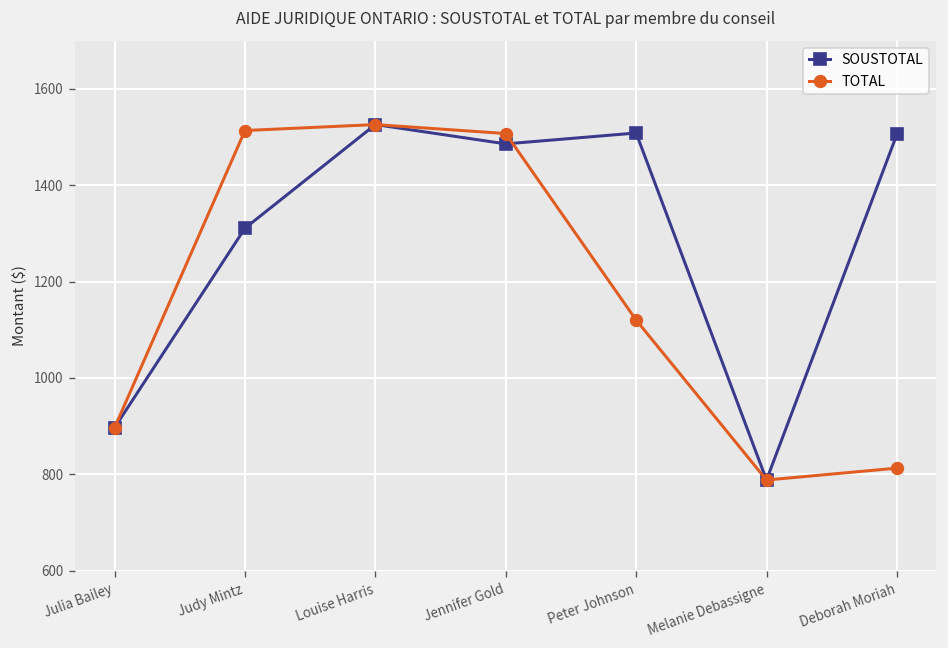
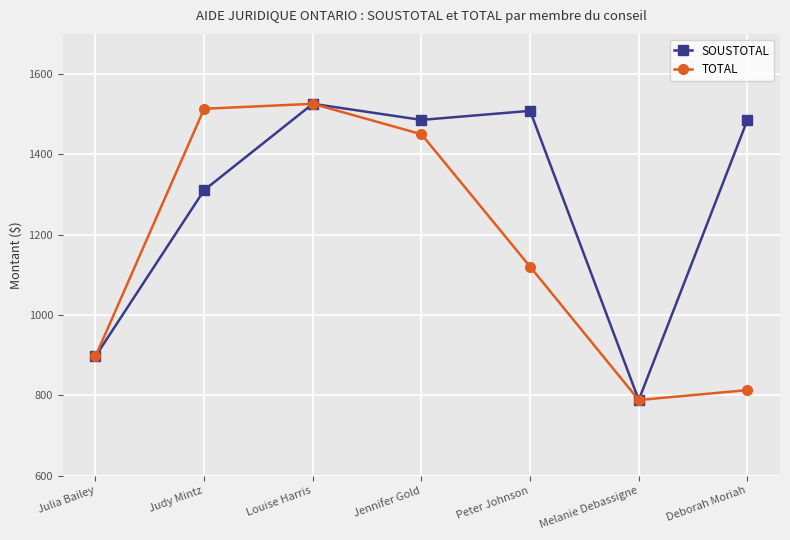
TOTAL, Jennifer Gold: 1510 -> 1450
SOUSTOTAL, Deborah Moriah: 1510 -> 1490
